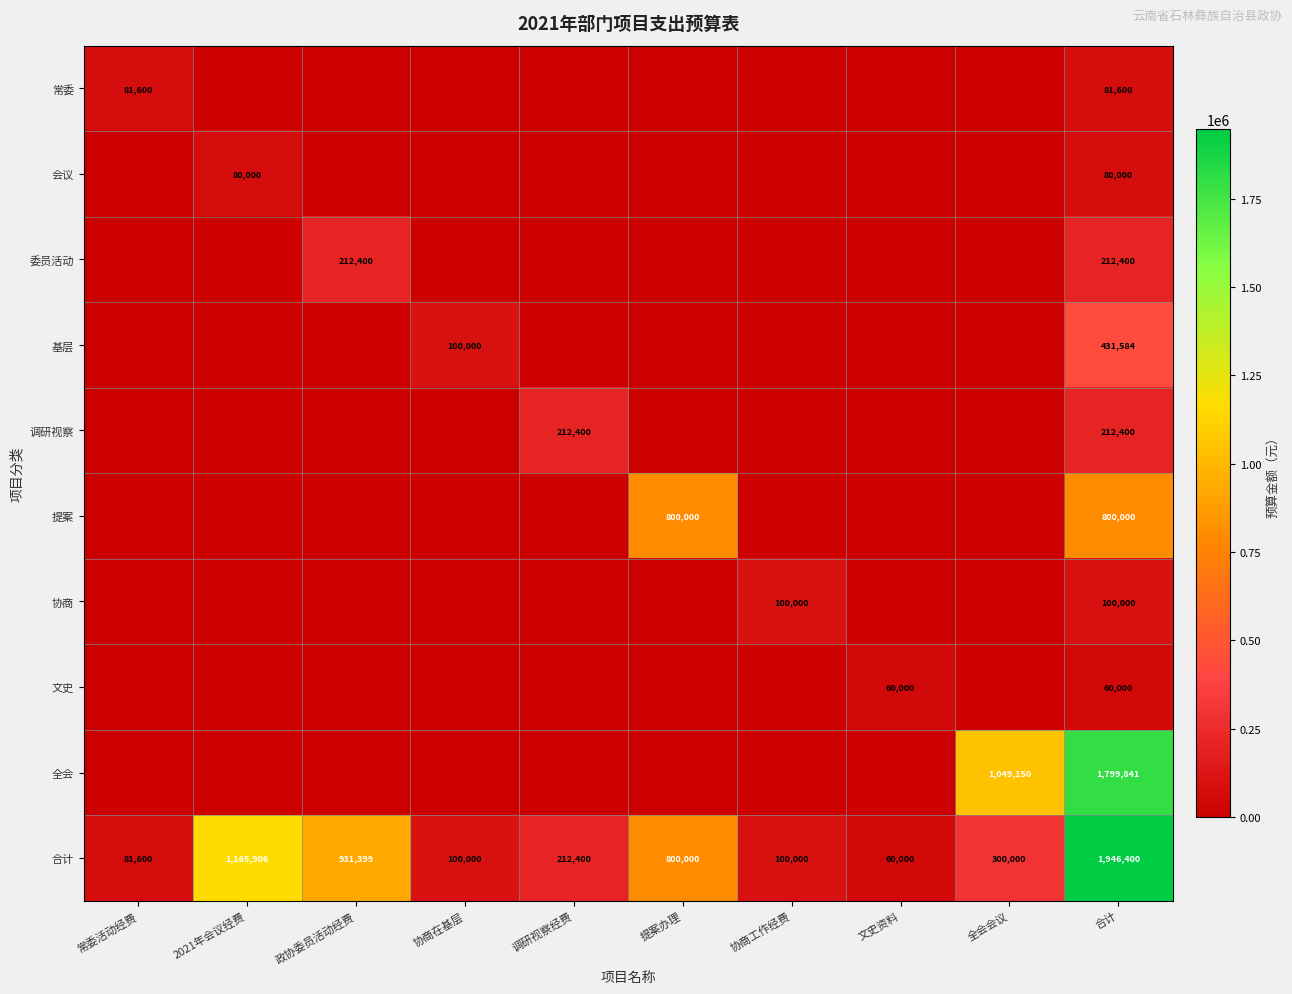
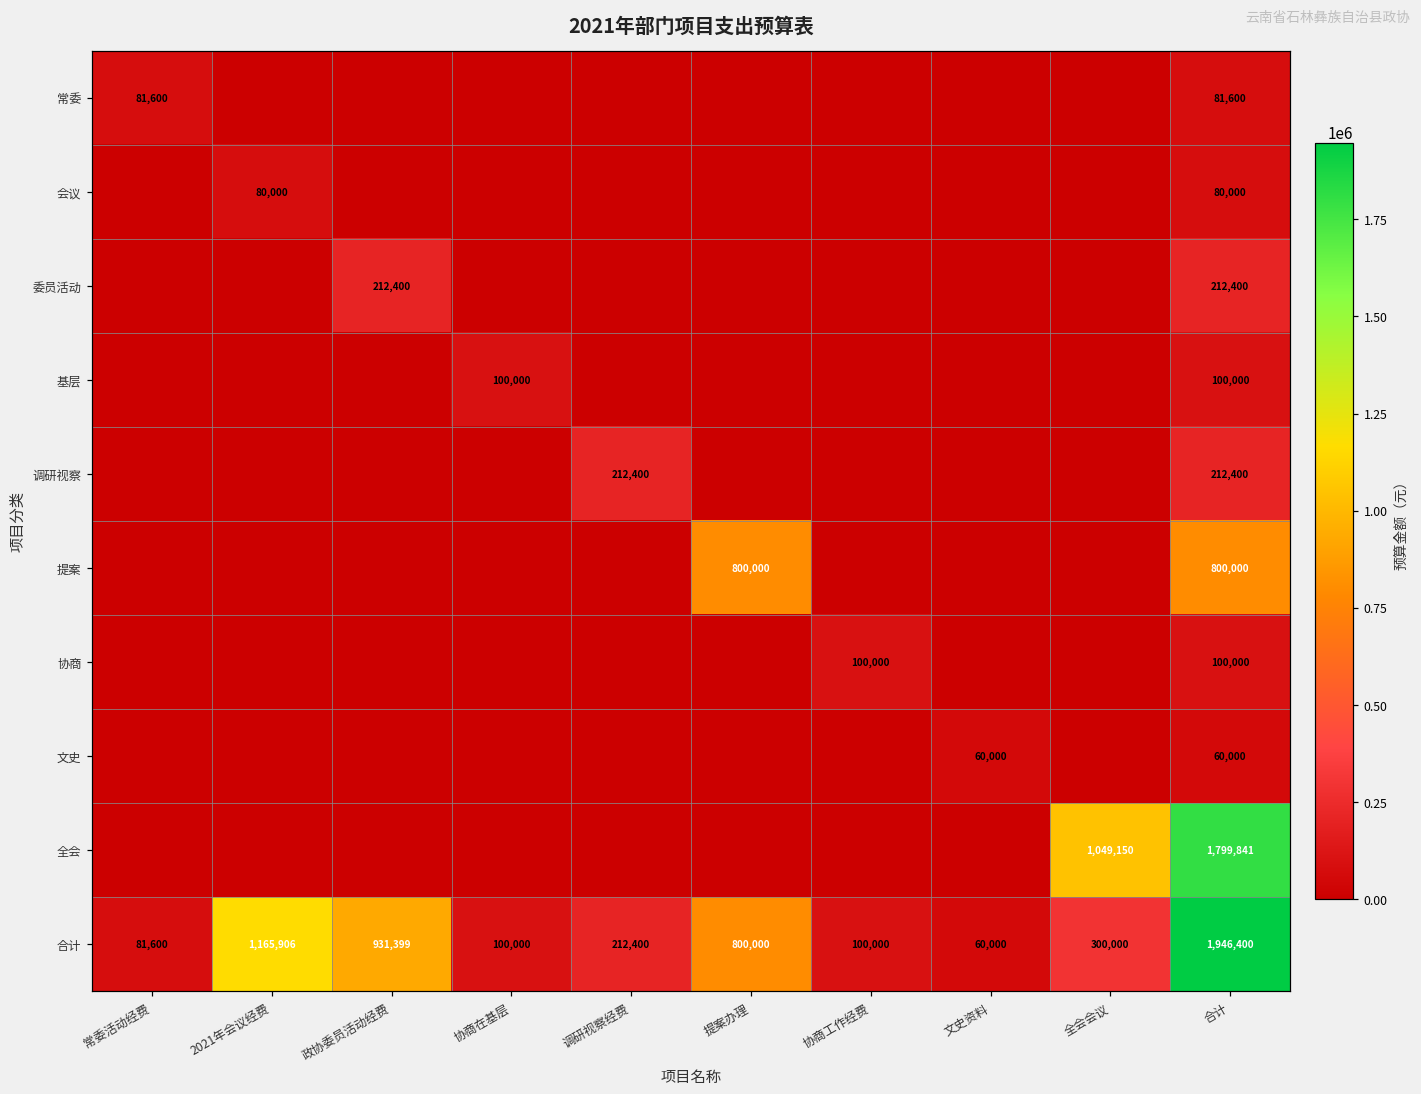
基层, 合计: 431,584 -> 100,000
